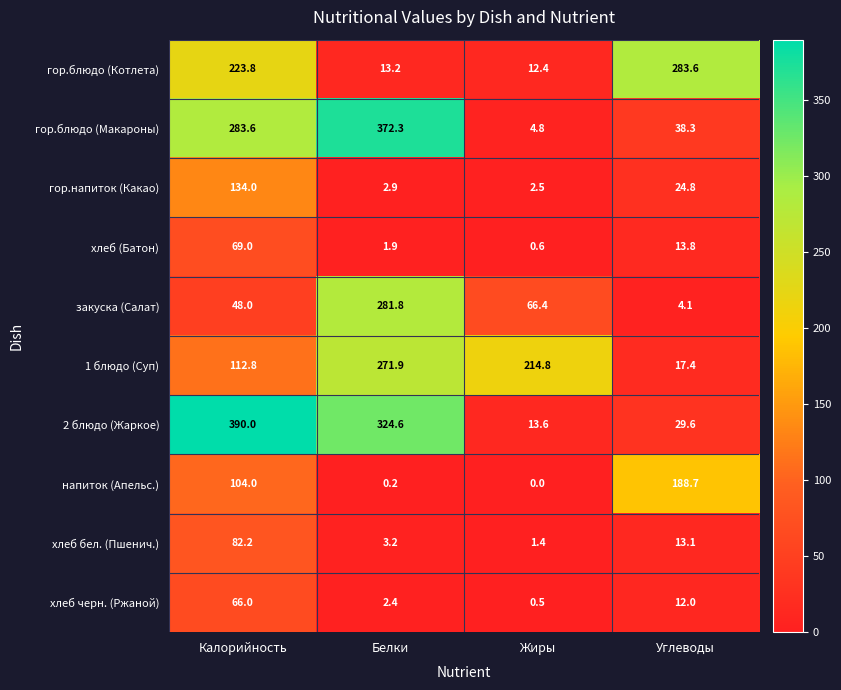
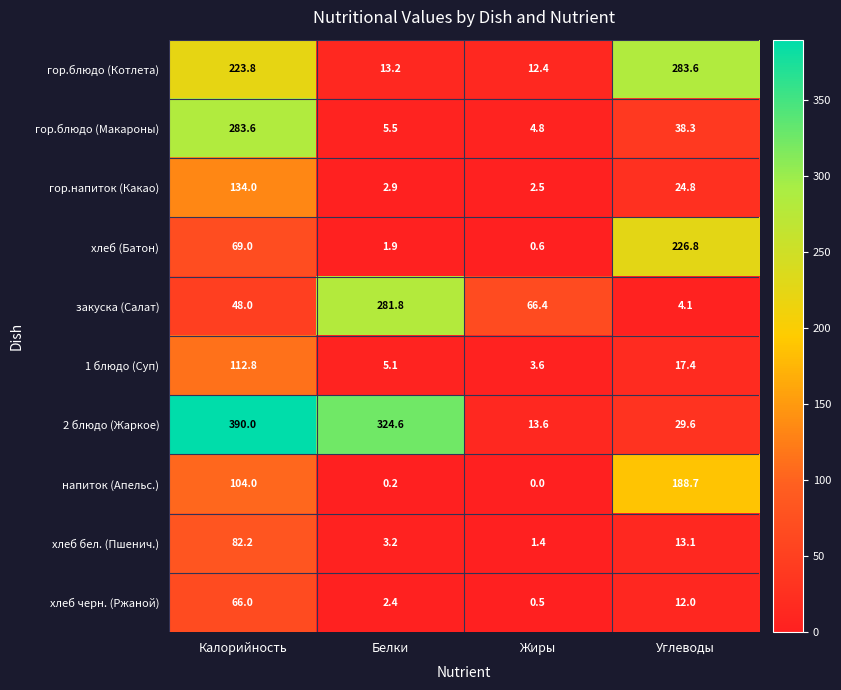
гор.блюдо (Макароны), Белки: 372.3 -> 5.5
хлеб (Батон), Углеводы: 13.8 -> 226.8
1 блюдо (Суп), Белки: 271.9 -> 5.1
1 блюдо (Суп), Жиры: 214.8 -> 3.6
